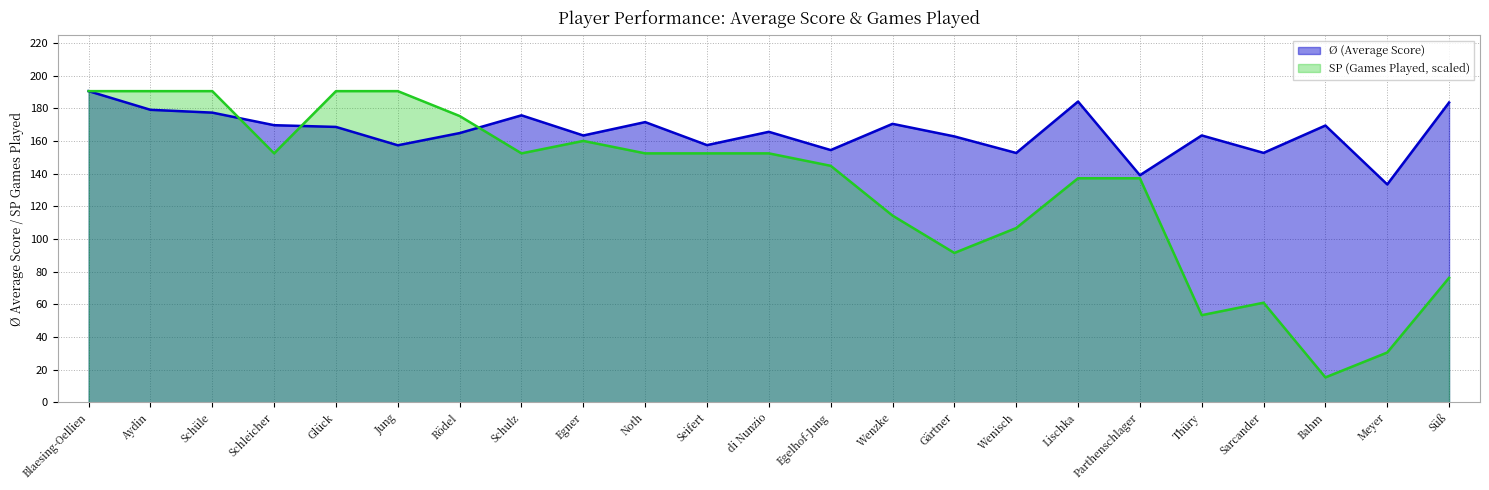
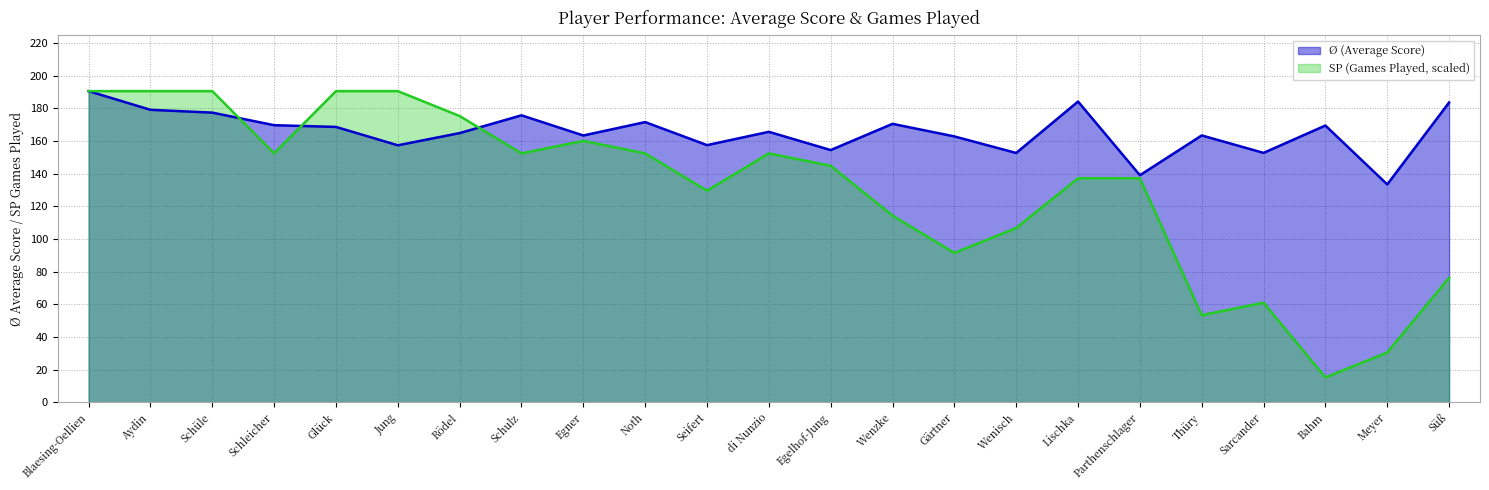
SP (Games Played, scaled), Seifert: 152 -> 130
